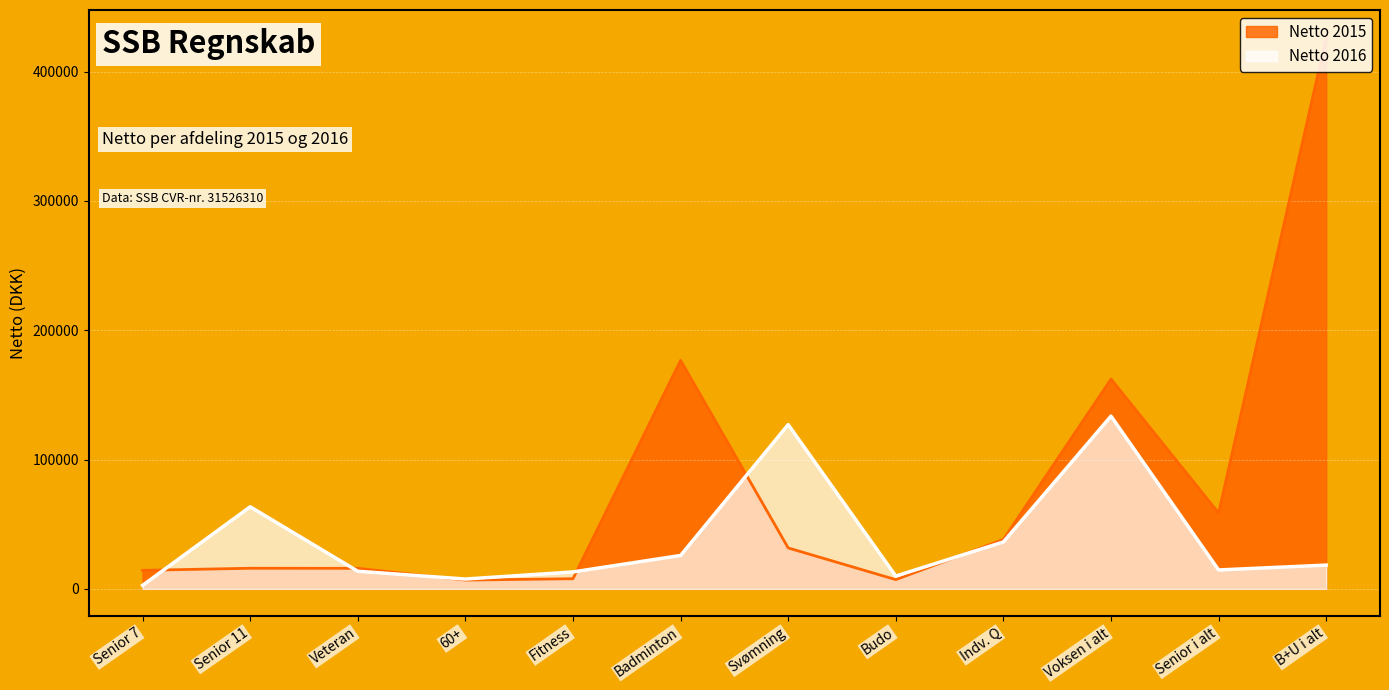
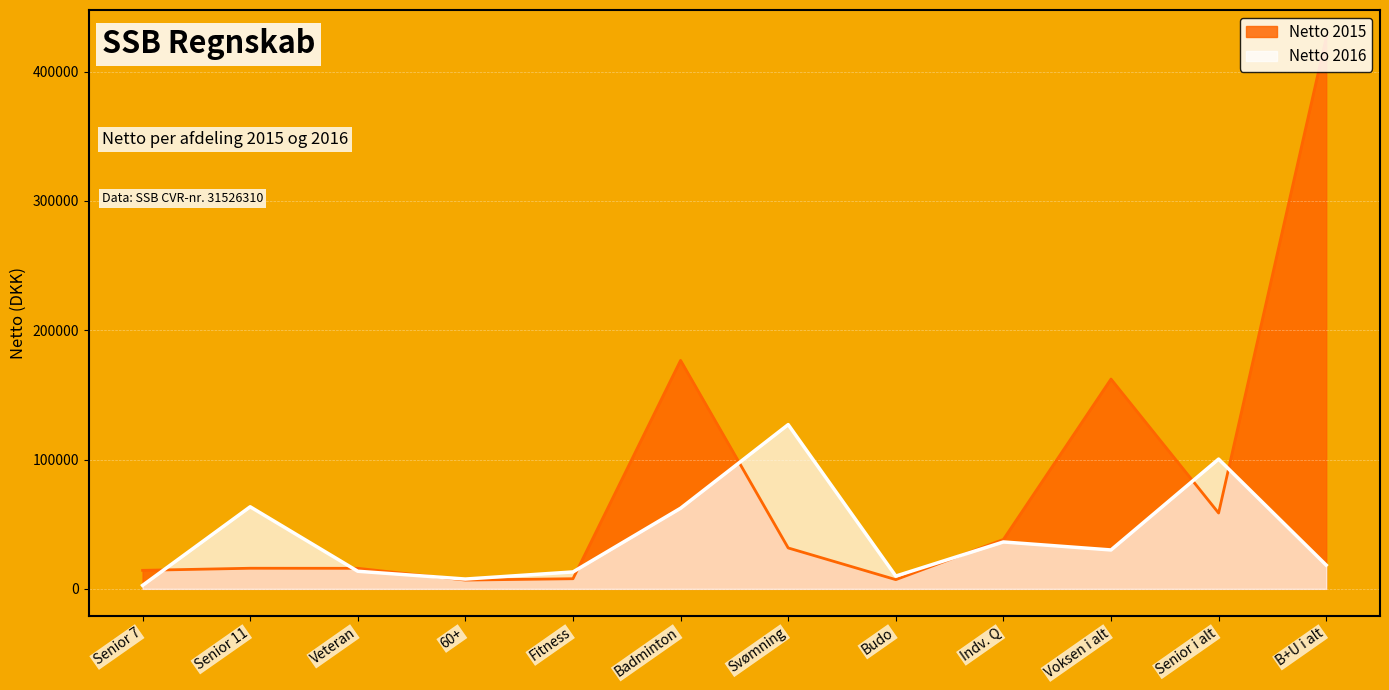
Netto 2016, Badminton: 26000 -> 62000
Netto 2016, Voksen i alt: 134000 -> 30000
Netto 2016, Senior i alt: 15000 -> 100000
